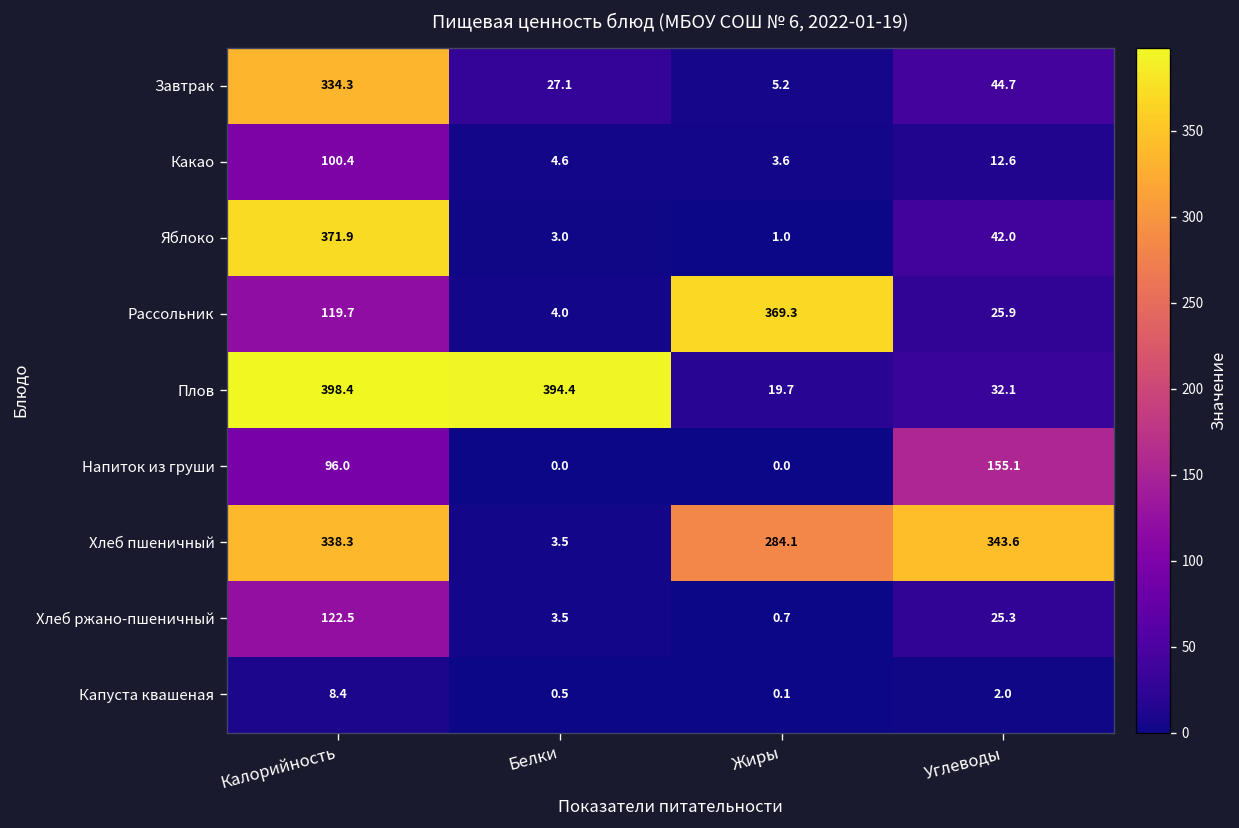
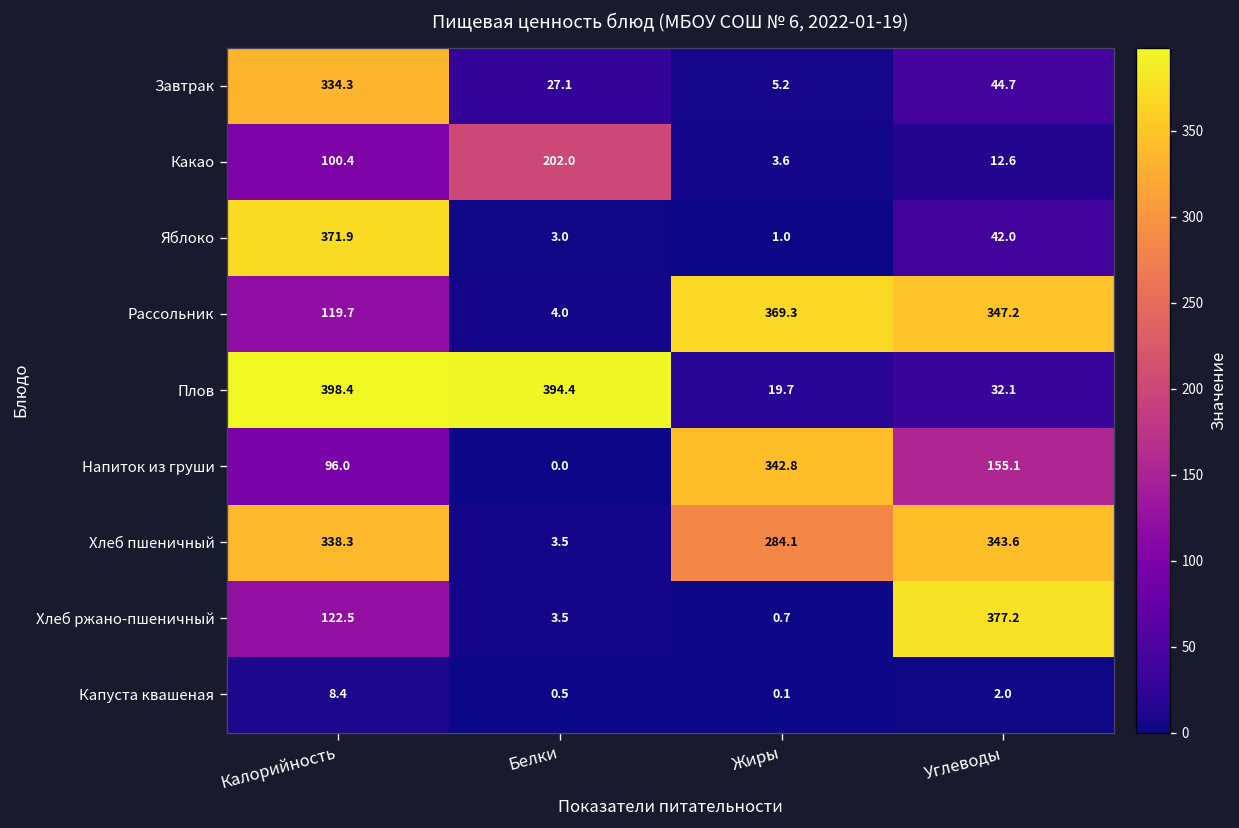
Какао, Белки: 4.6 -> 202.0
Рассольник, Углеводы: 25.9 -> 347.2
Напиток из груши, Жиры: 0.0 -> 342.8
Хлеб ржано-пшеничный, Углеводы: 25.3 -> 377.2
